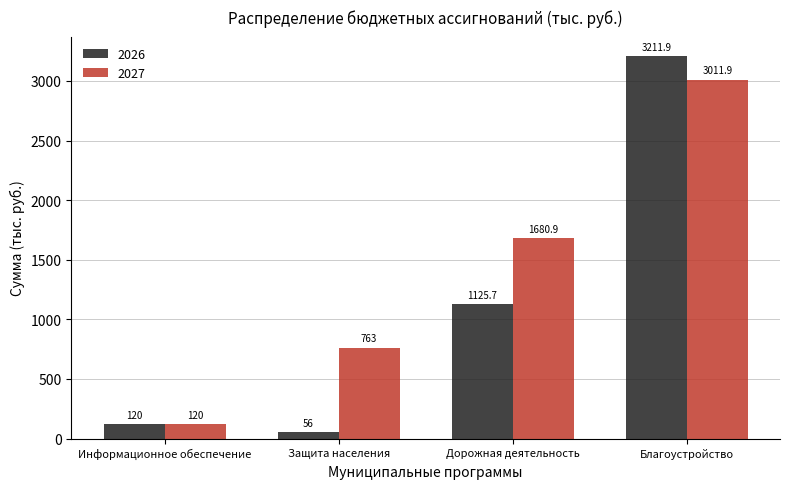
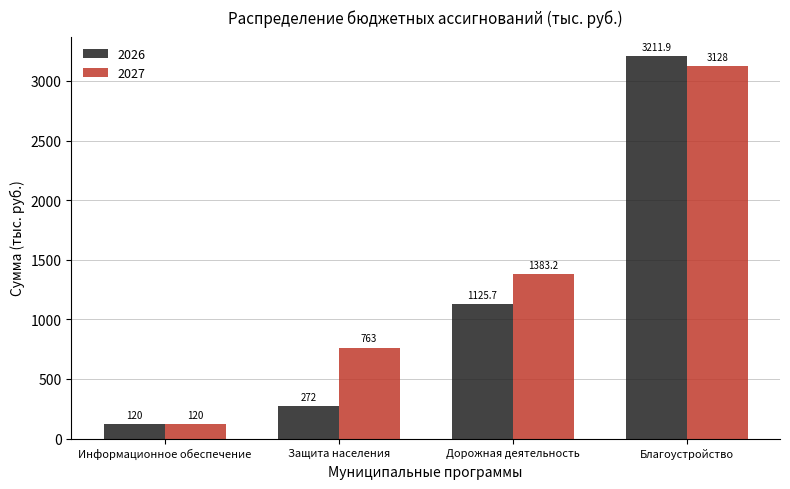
2026, Защита населения: 56 -> 272
2027, Дорожная деятельность: 1680.9 -> 1383.2
2027, Благоустройство: 3011.9 -> 3128
